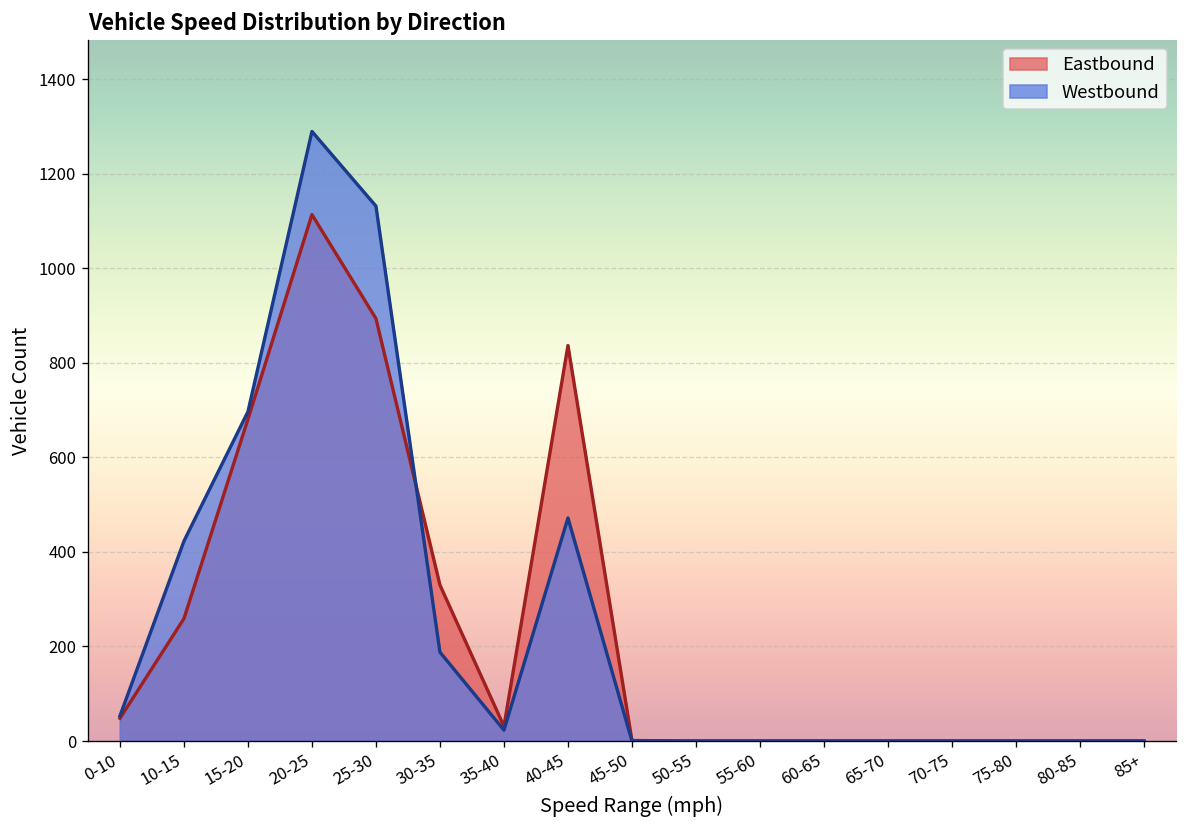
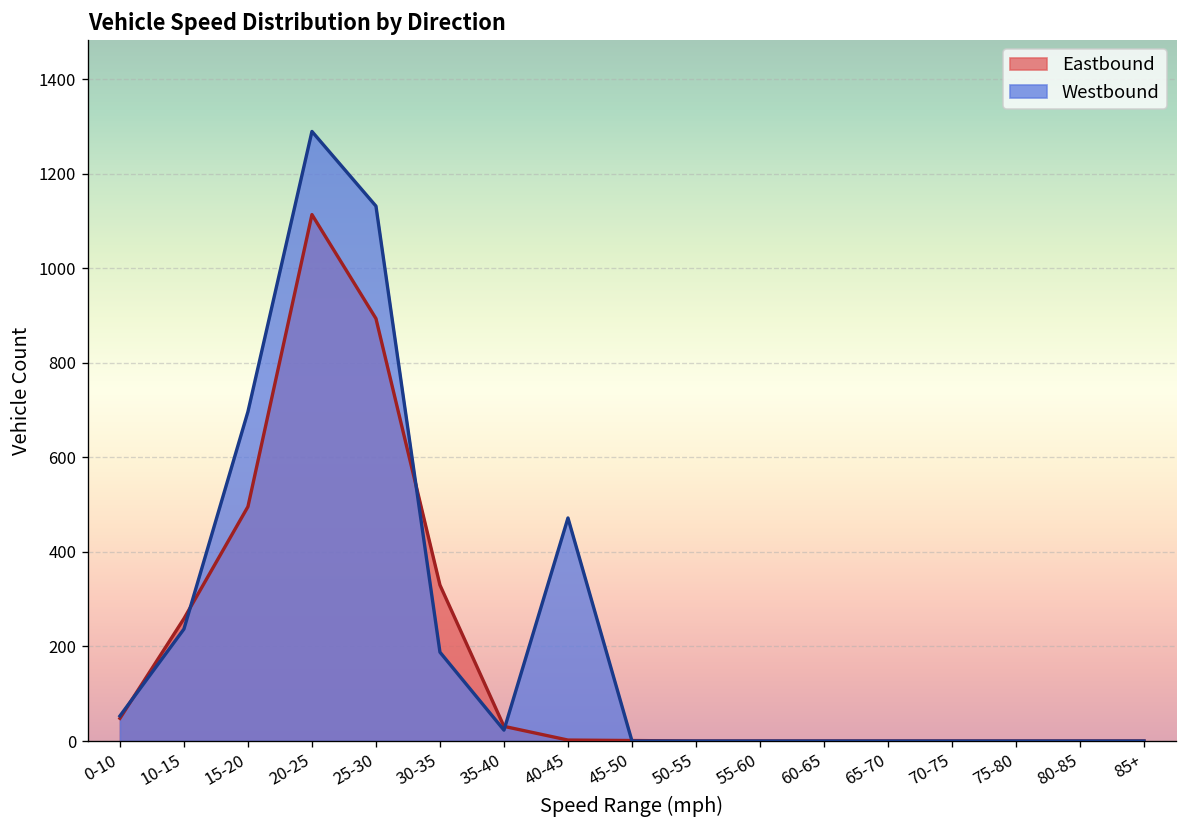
Westbound, 10-15: 420 -> 240
Eastbound, 15-20: 680 -> 500
Eastbound, 40-45: 840 -> 0
